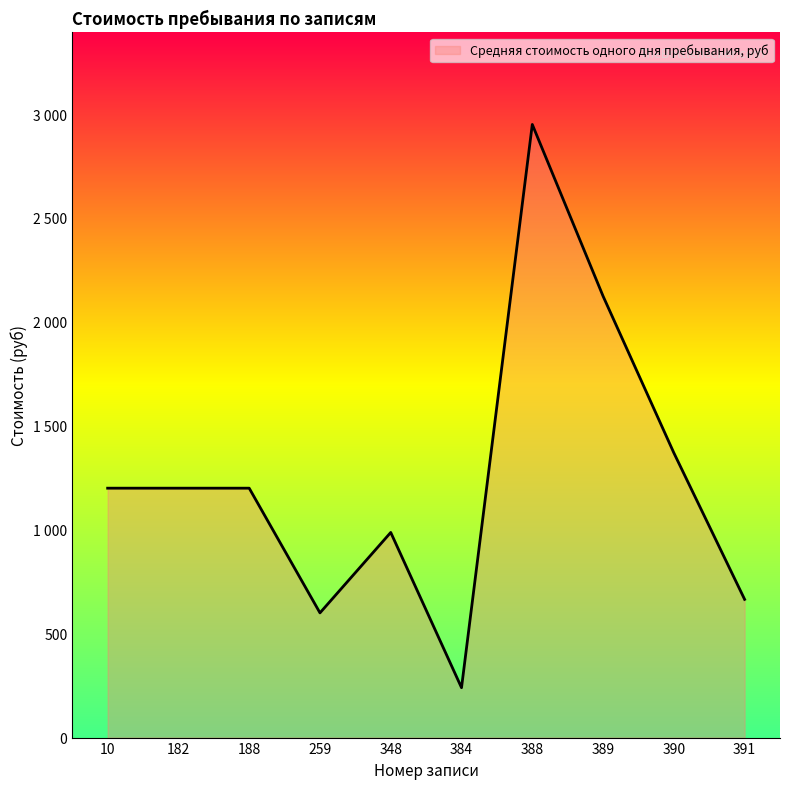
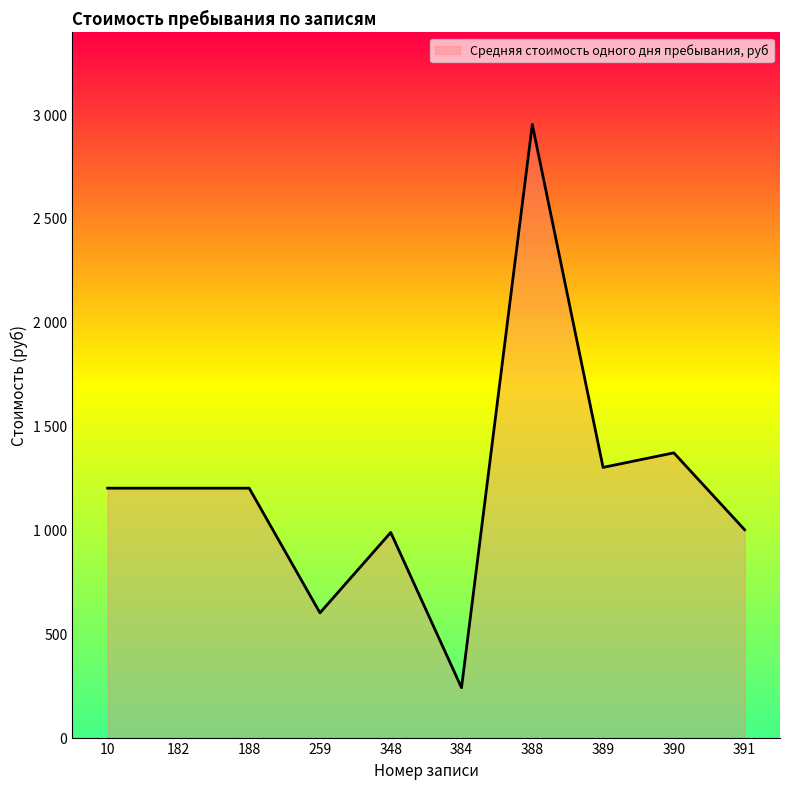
389: 2120 -> 1300
391: 670 -> 1000
